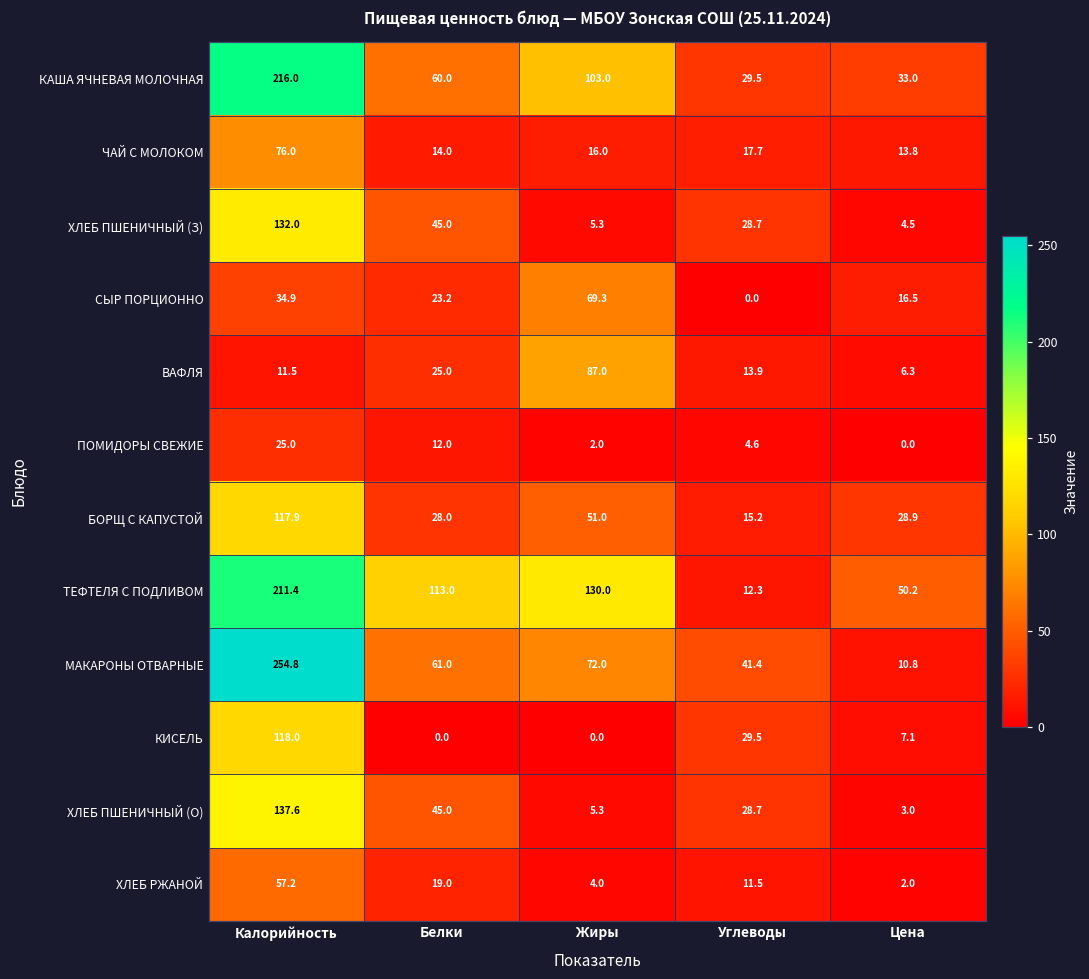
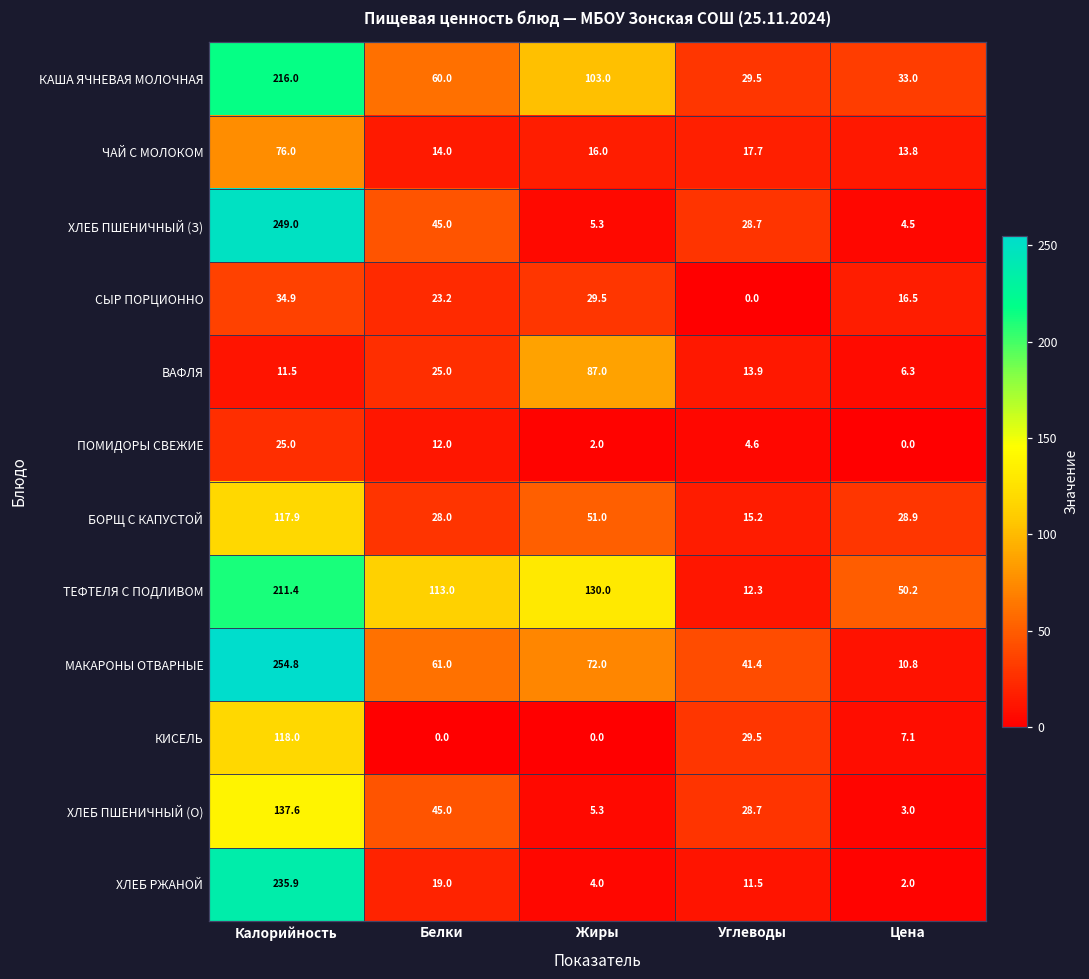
ХЛЕБ ПШЕНИЧНЫЙ (З), Калорийность: 132.0 -> 249.0
СЫР ПОРЦИОННО, Жиры: 69.3 -> 29.5
ХЛЕБ РЖАНОЙ, Калорийность: 57.2 -> 235.9
